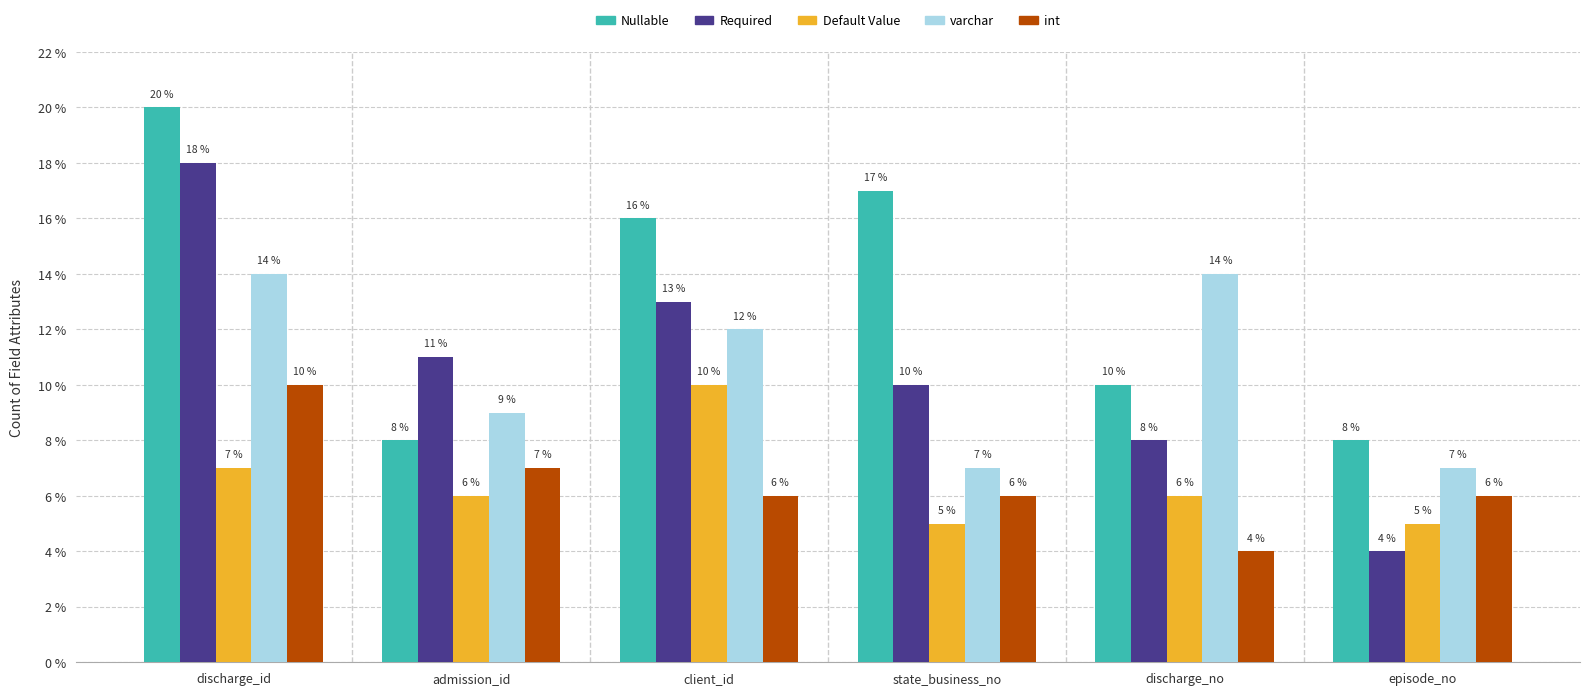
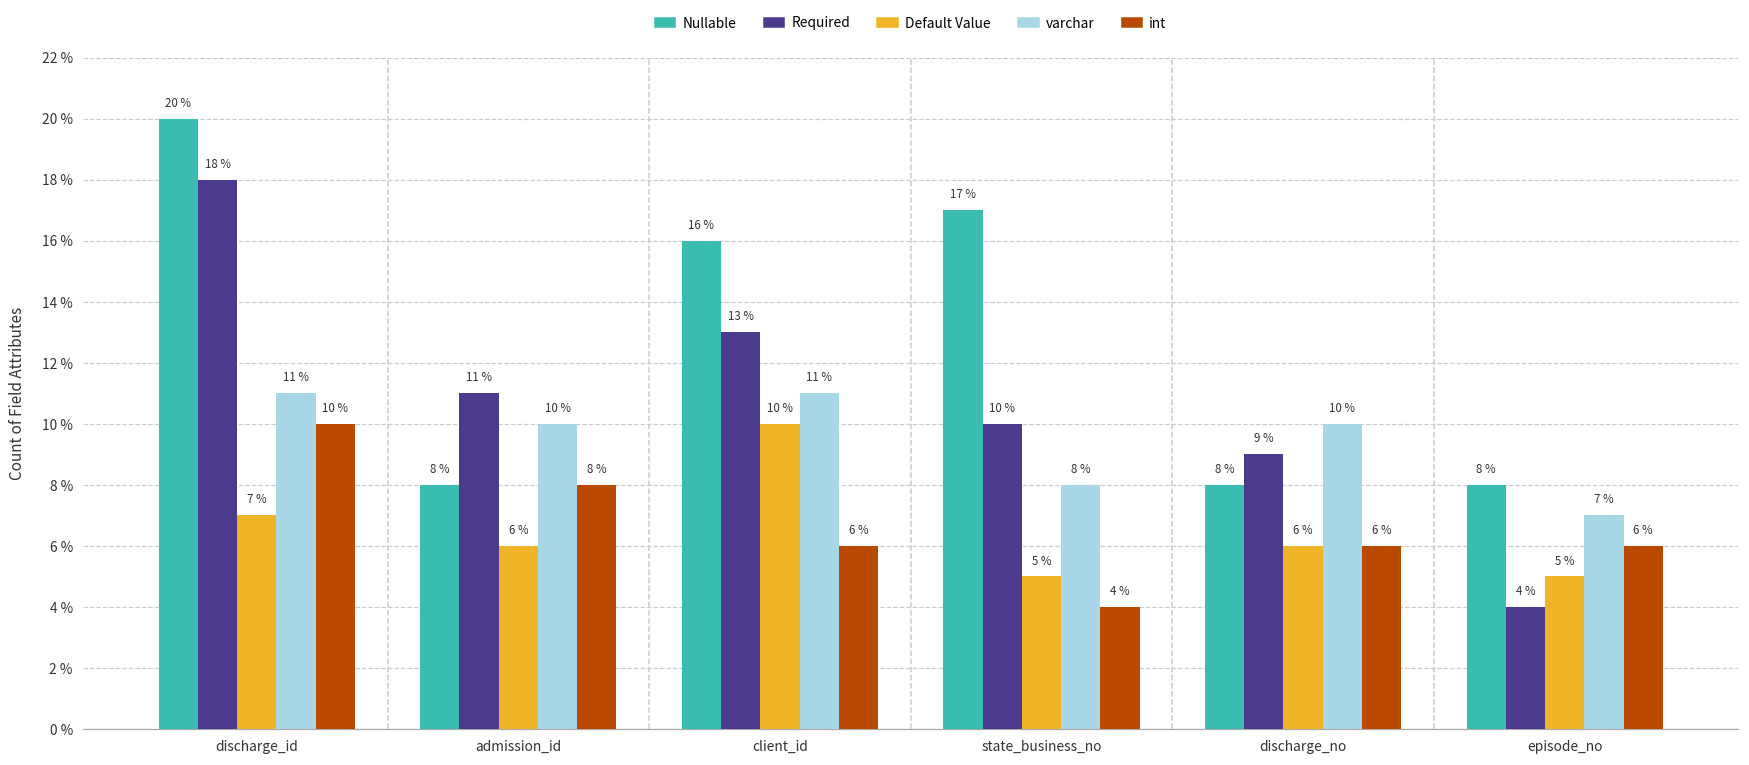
varchar, discharge_id: 14 % -> 11 %
varchar, admission_id: 9 % -> 10 %
int, admission_id: 7 % -> 8 %
varchar, client_id: 12 % -> 11 %
varchar, state_business_no: 7 % -> 8 %
int, state_business_no: 6 % -> 4 %
Nullable, discharge_no: 10 % -> 8 %
Required, discharge_no: 8 % -> 9 %
varchar, discharge_no: 14 % -> 10 %
int, discharge_no: 4 % -> 6 %
